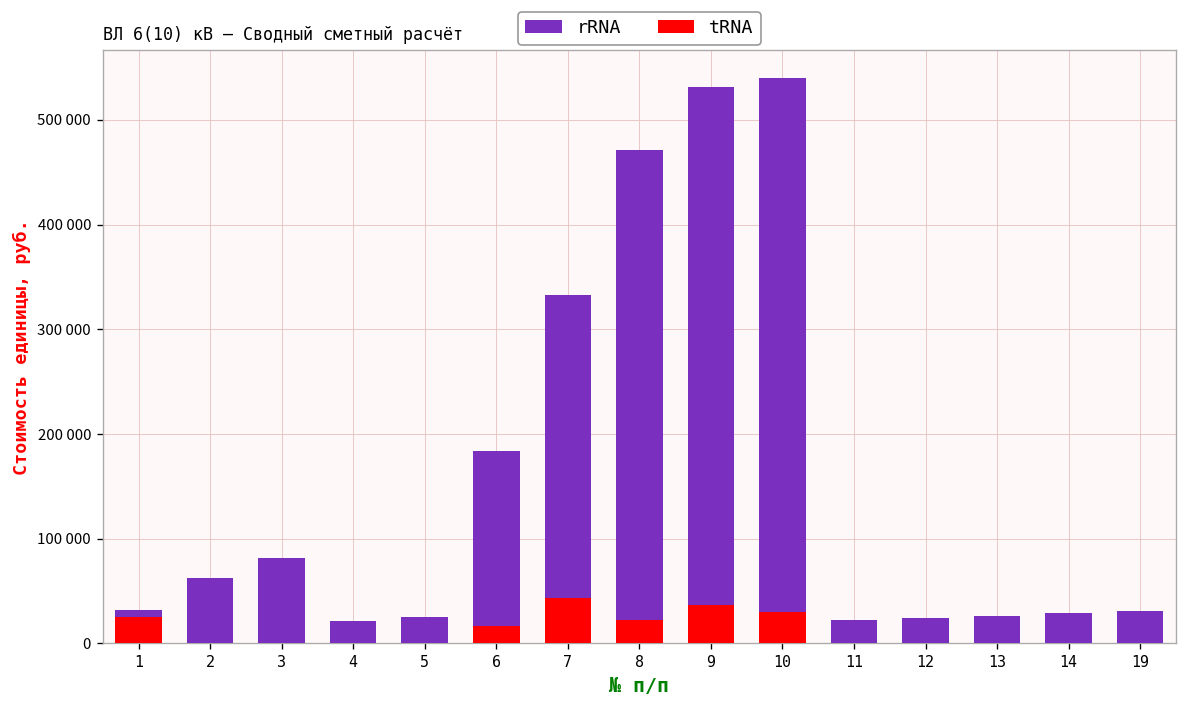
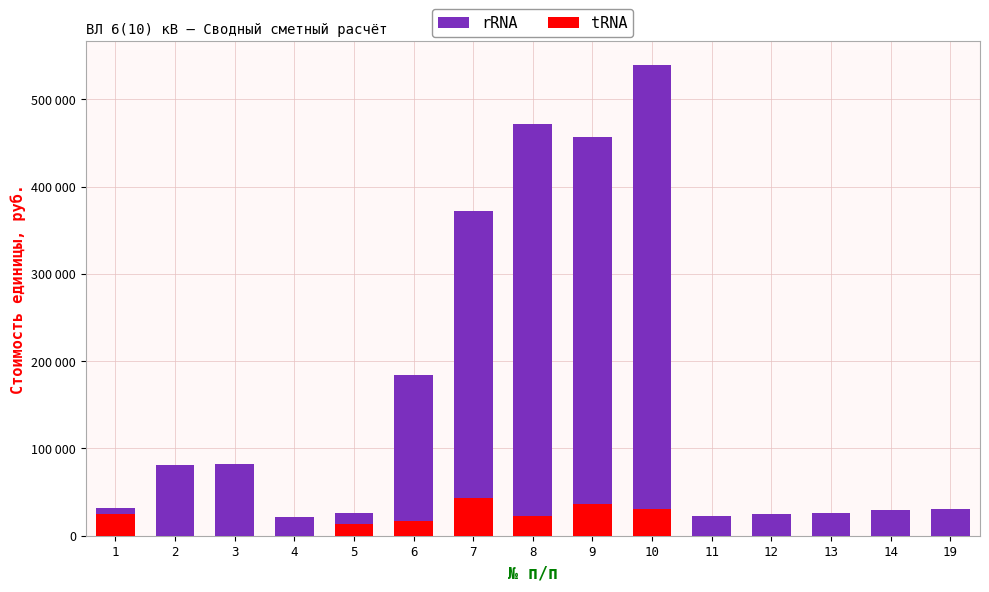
rRNA, 2: 60000 -> 80000
tRNA, 5: 0 -> 10000
rRNA, 7: 330000 -> 370000
rRNA, 9: 530000 -> 460000
